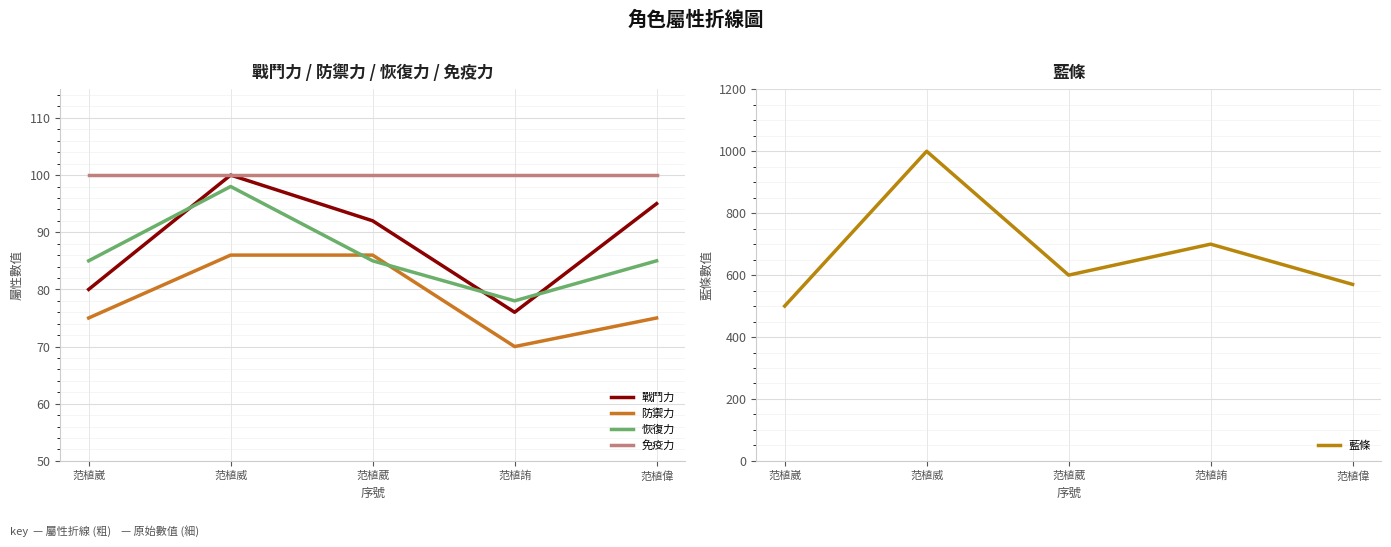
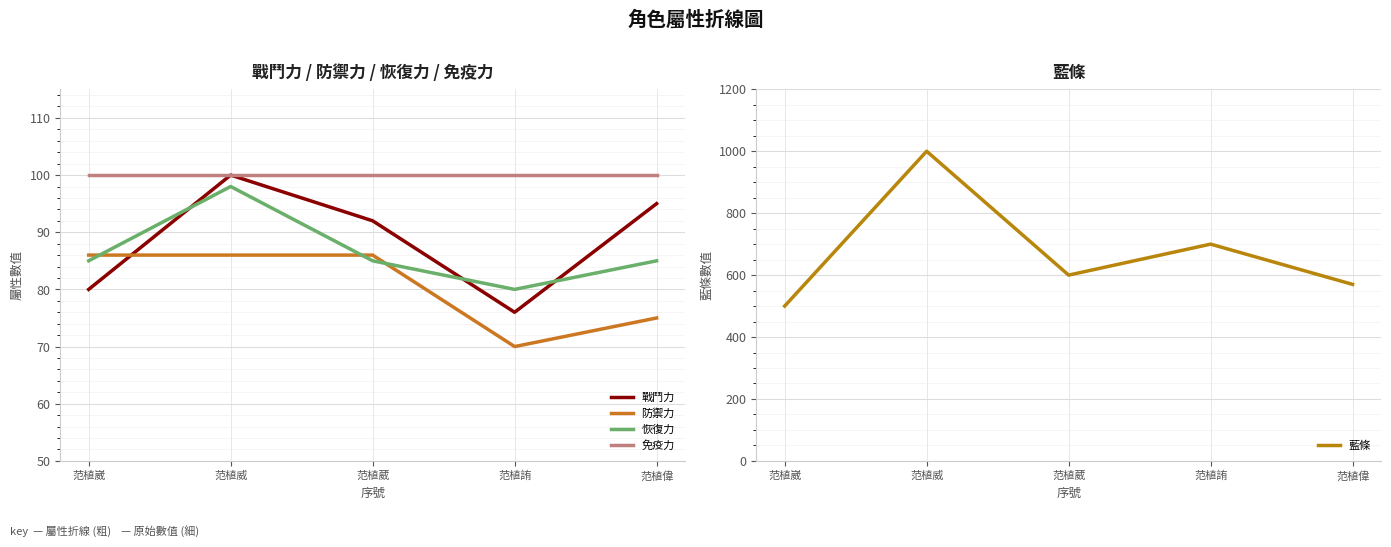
戰鬥力 / 防禦力 / 恢復力 / 免疫力, 防禦力, 范植崴: 75 -> 86
戰鬥力 / 防禦力 / 恢復力 / 免疫力, 恢復力, 范植詴: 78 -> 80
